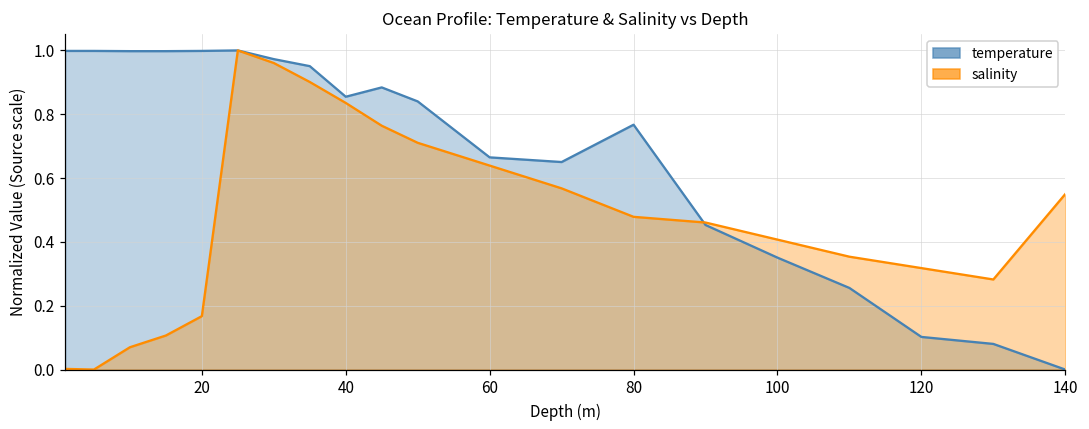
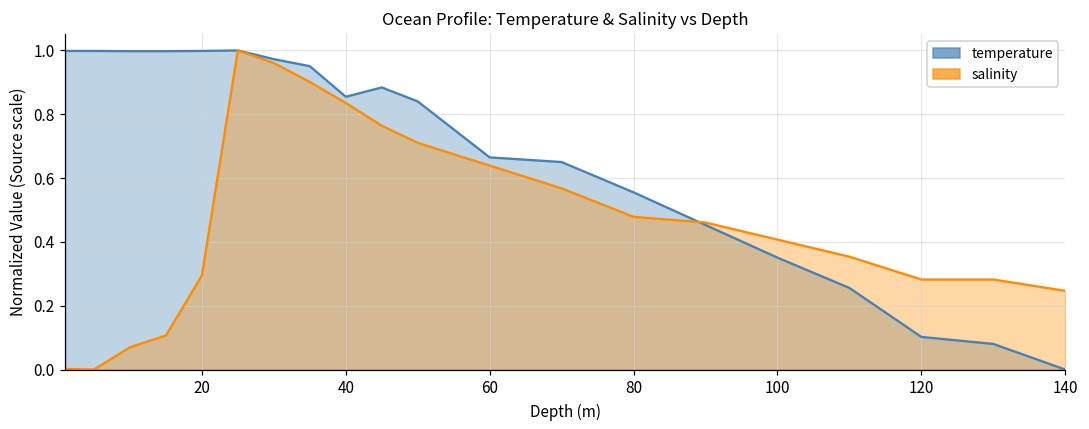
salinity, 20: 0.17 -> 0.29
temperature, 80: 0.77 -> 0.56
salinity, 120: 0.32 -> 0.28
salinity, 140: 0.55 -> 0.25
